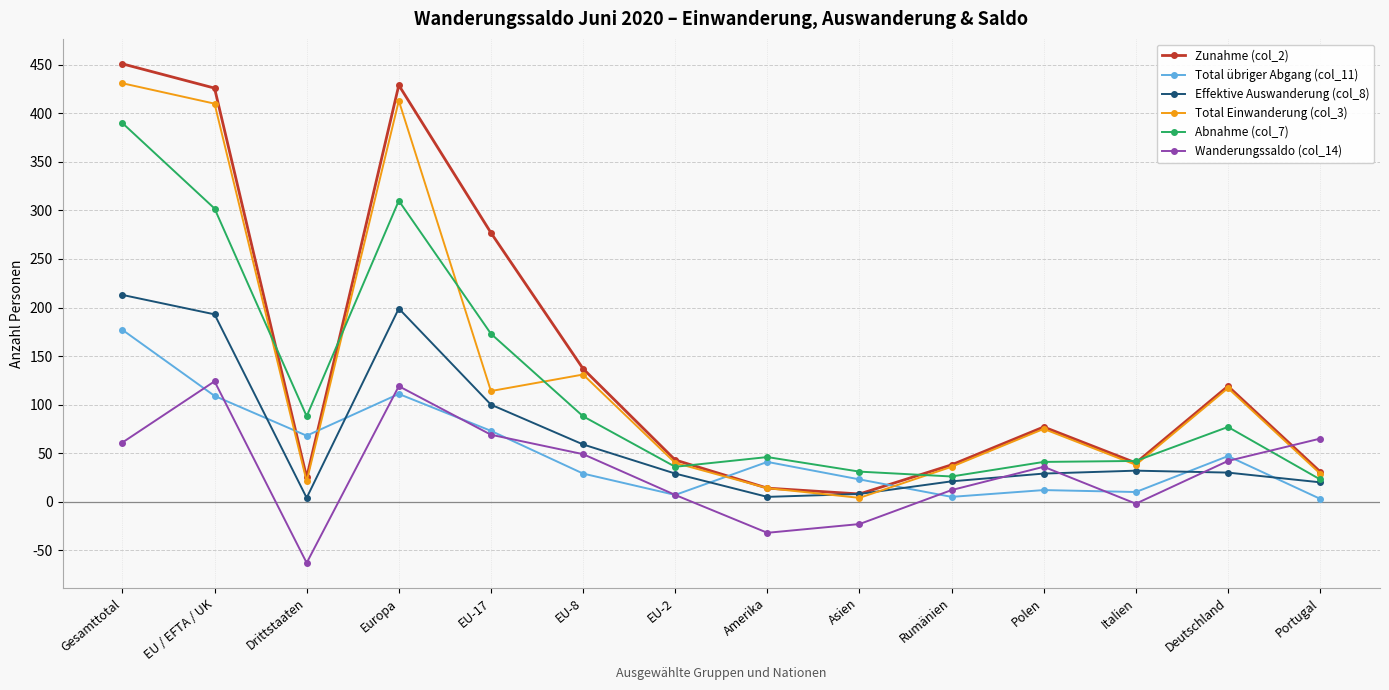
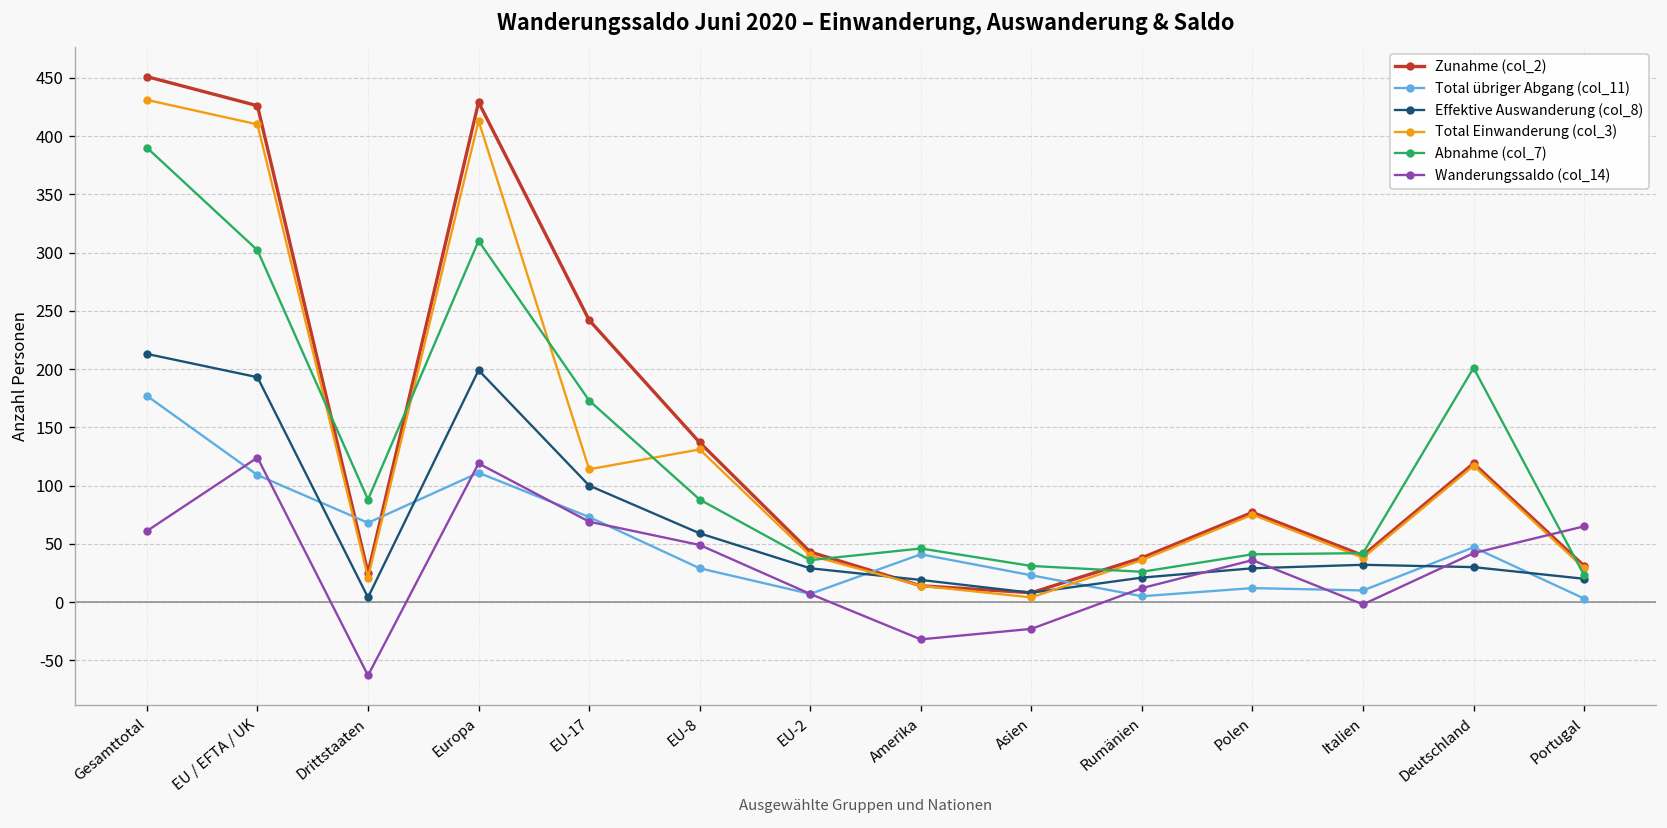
Zunahme (col_2), EU-17: 280 -> 240
Effektive Auswanderung (col_8), Amerika: 10 -> 20
Abnahme (col_7), Deutschland: 80 -> 200
